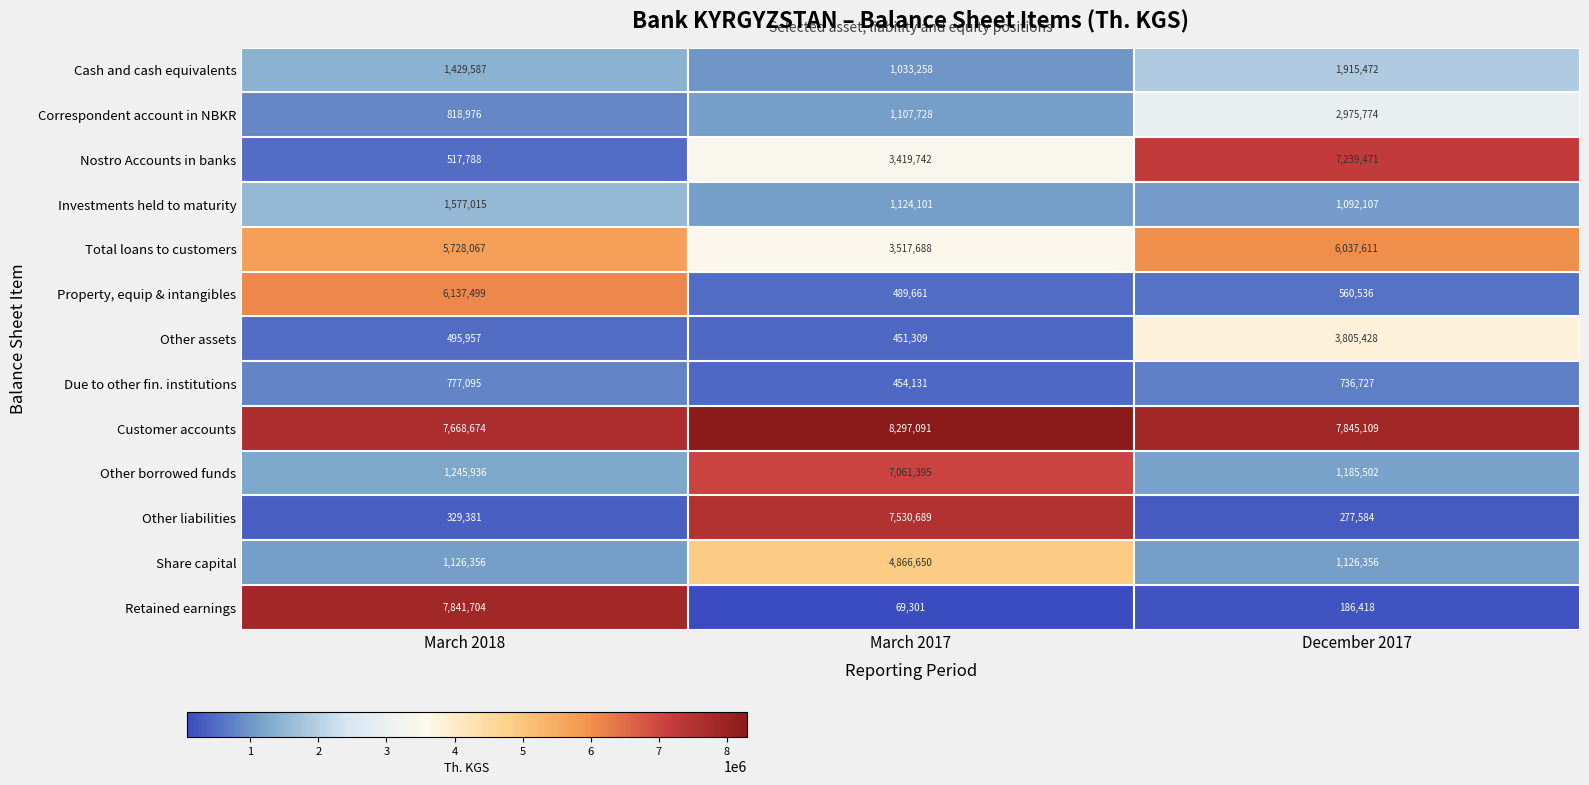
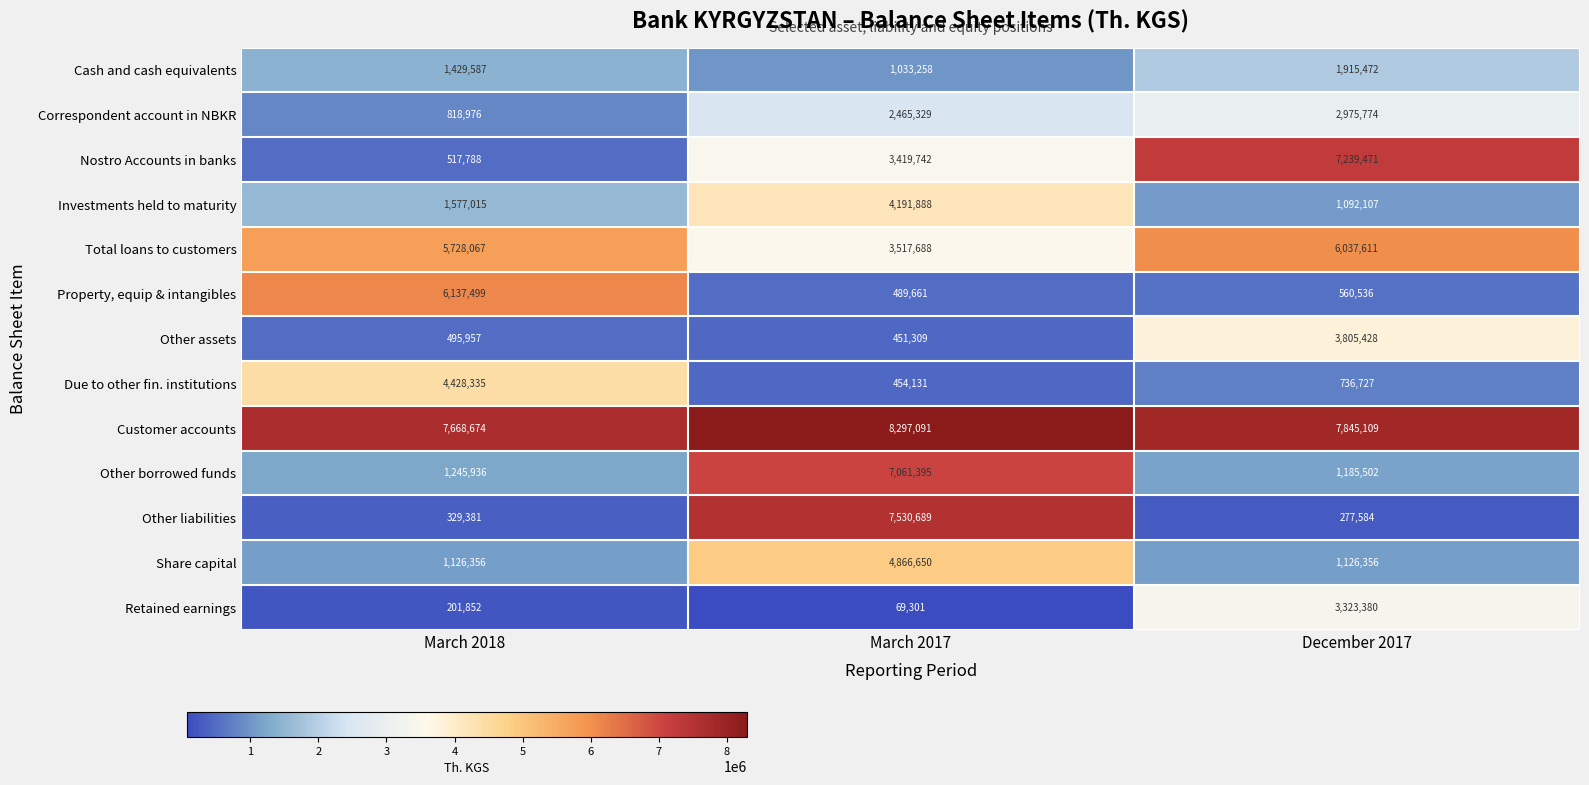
Correspondent account in NBKR, March 2017: 1,107,728 -> 2,465,329
Investments held to maturity, March 2017: 1,124,101 -> 4,191,888
Due to other fin. institutions, March 2018: 777,095 -> 4,428,335
Retained earnings, March 2018: 7,841,704 -> 201,852
Retained earnings, December 2017: 186,418 -> 3,323,380
